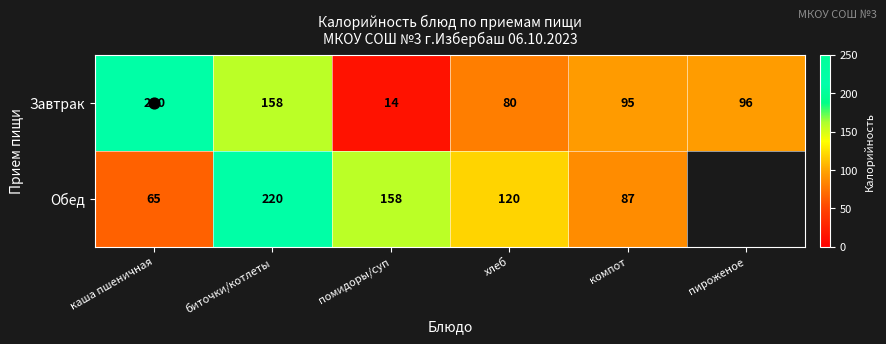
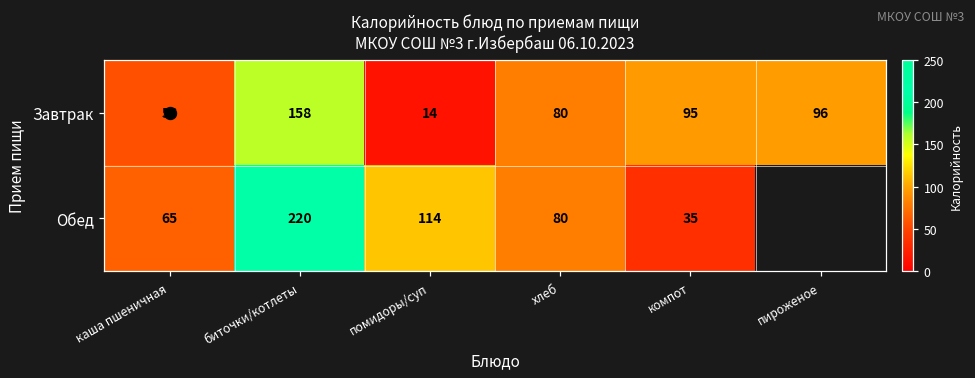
Завтрак, каша пшеничная: 220 -> 56
Обед, помидоры/суп: 158 -> 114
Обед, хлеб: 120 -> 80
Обед, компот: 87 -> 35
